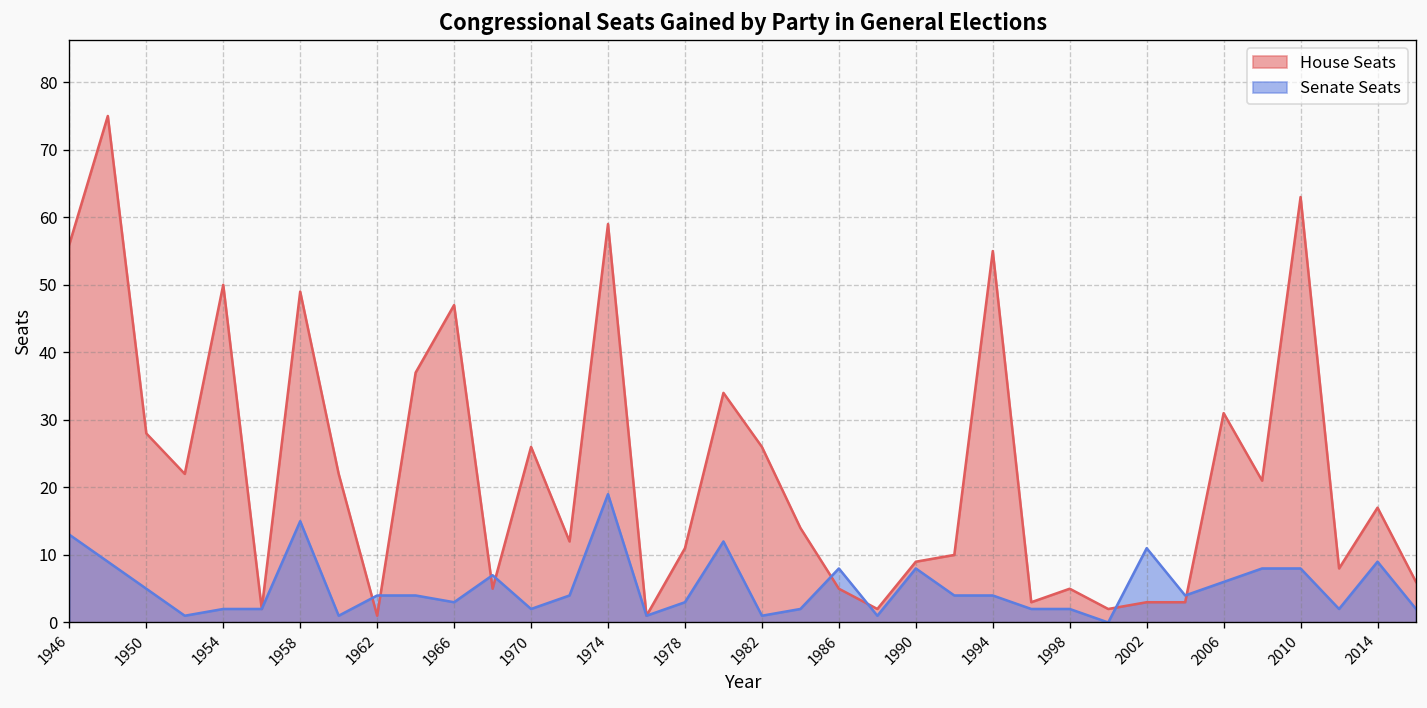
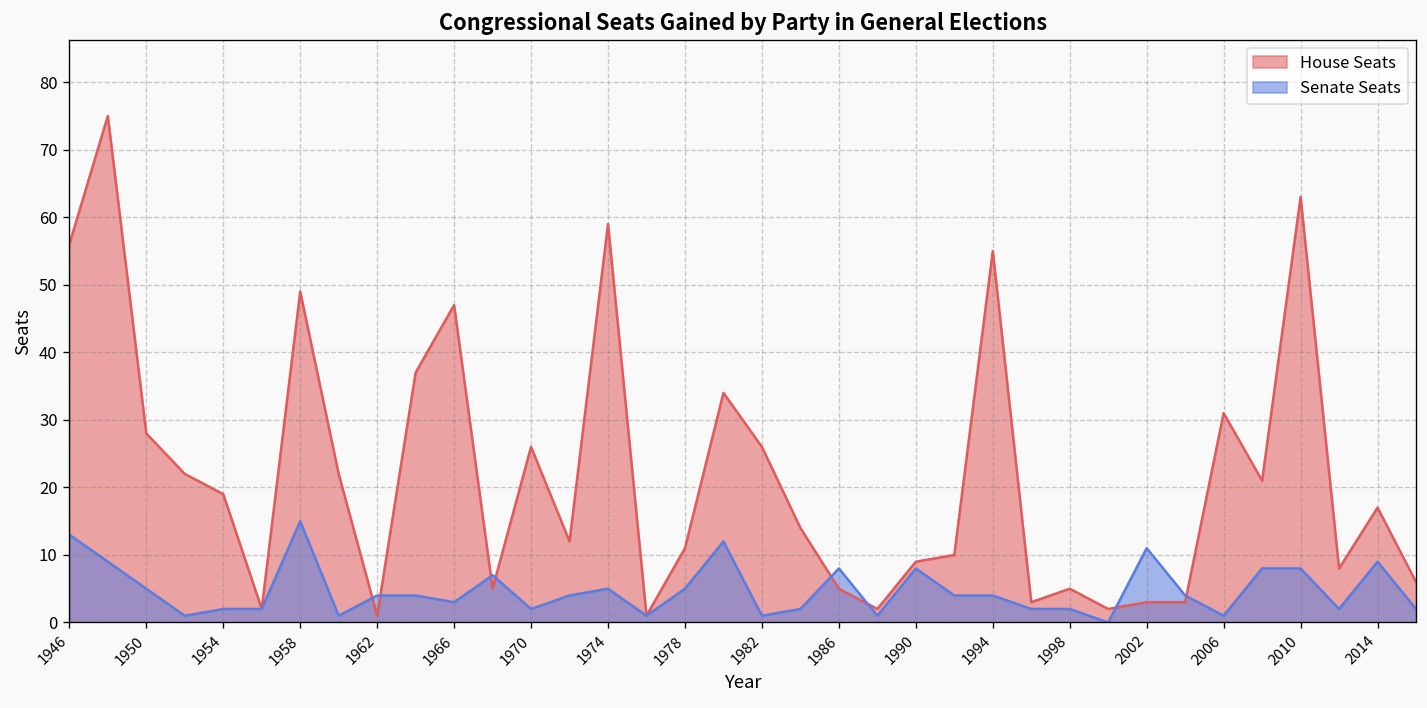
House Seats, 1954: 50 -> 19
Senate Seats, 1974: 19 -> 5
Senate Seats, 1978: 3 -> 5
Senate Seats, 2006: 6 -> 1
